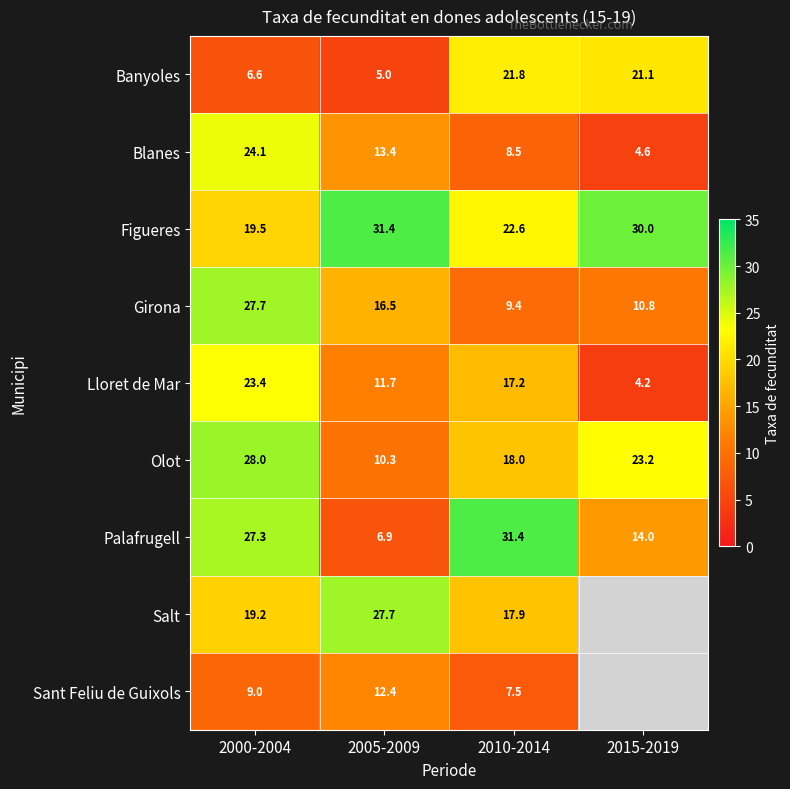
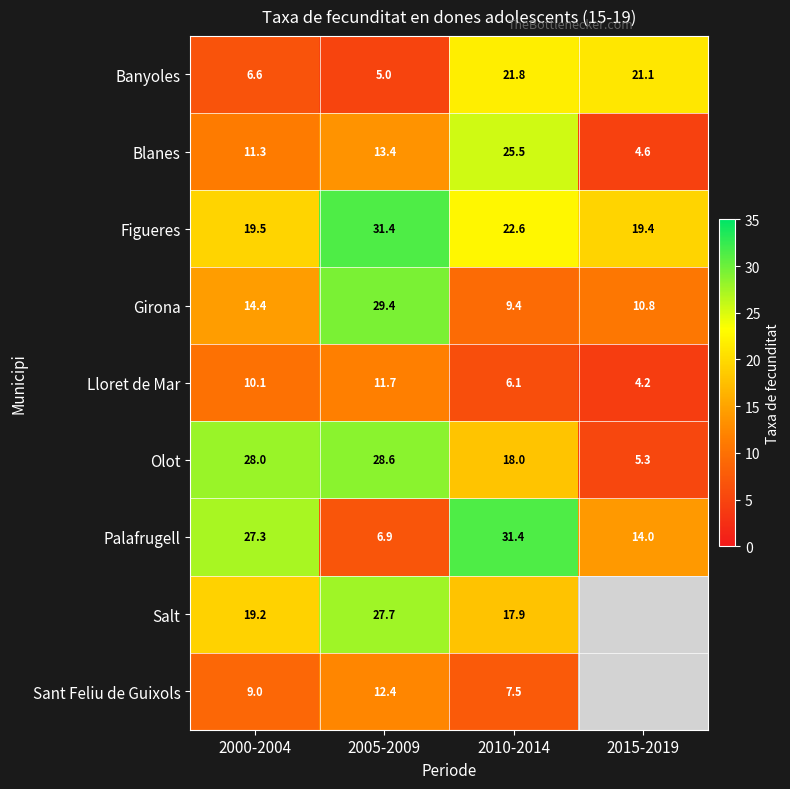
Blanes, 2000-2004: 24.1 -> 11.3
Blanes, 2010-2014: 8.5 -> 25.5
Figueres, 2015-2019: 30.0 -> 19.4
Girona, 2000-2004: 27.7 -> 14.4
Girona, 2005-2009: 16.5 -> 29.4
Lloret de Mar, 2000-2004: 23.4 -> 10.1
Lloret de Mar, 2010-2014: 17.2 -> 6.1
Olot, 2005-2009: 10.3 -> 28.6
Olot, 2015-2019: 23.2 -> 5.3
